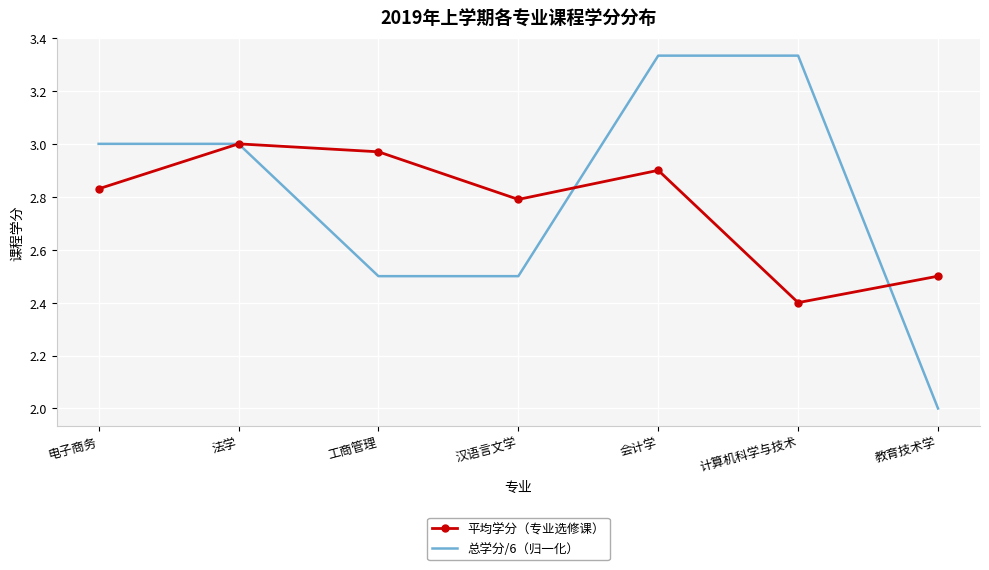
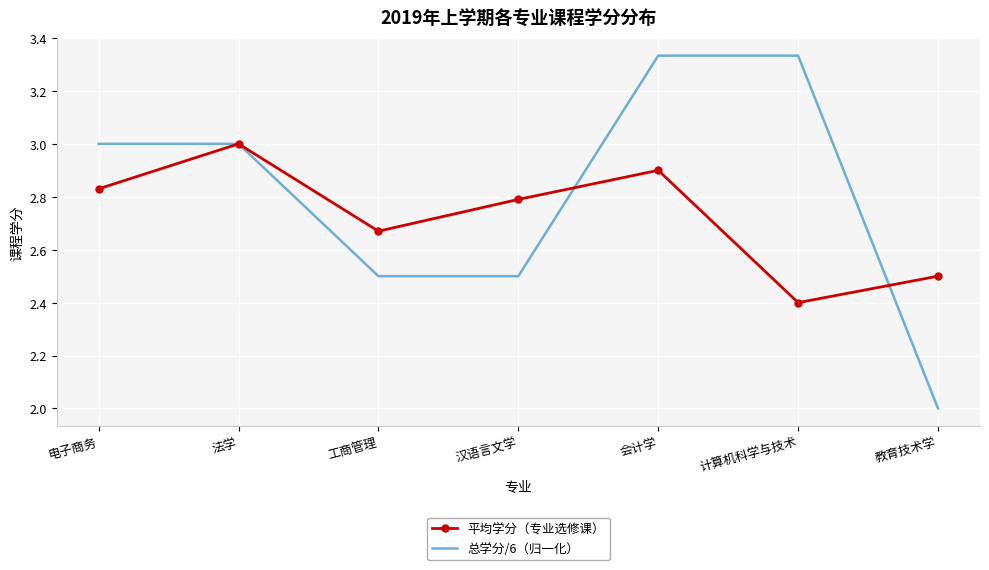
平均学分（专业选修课）, 工商管理: 2.97 -> 2.67
